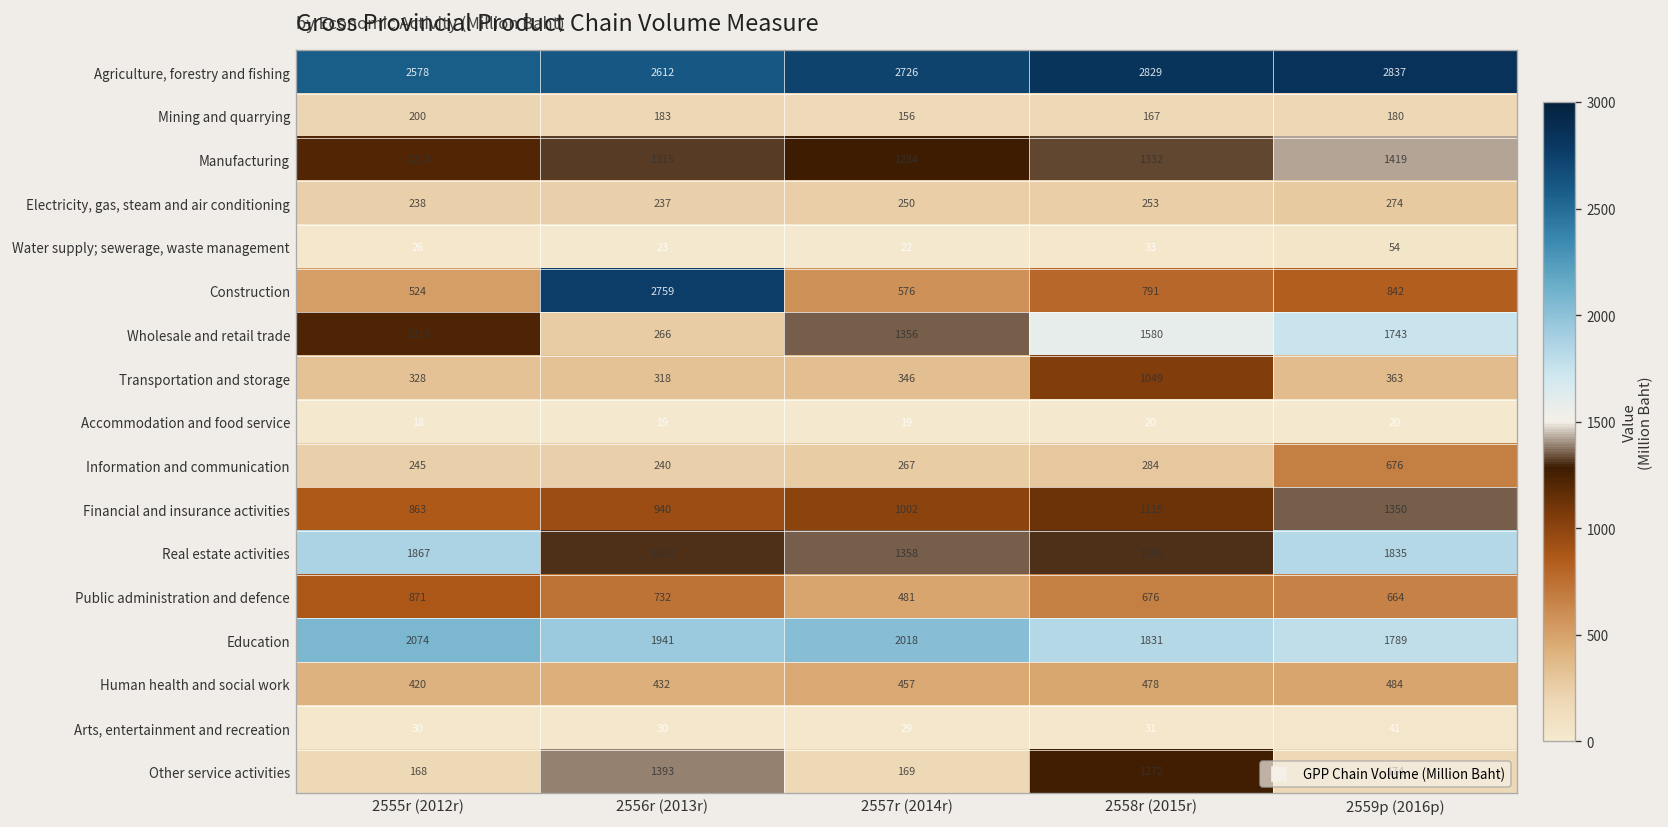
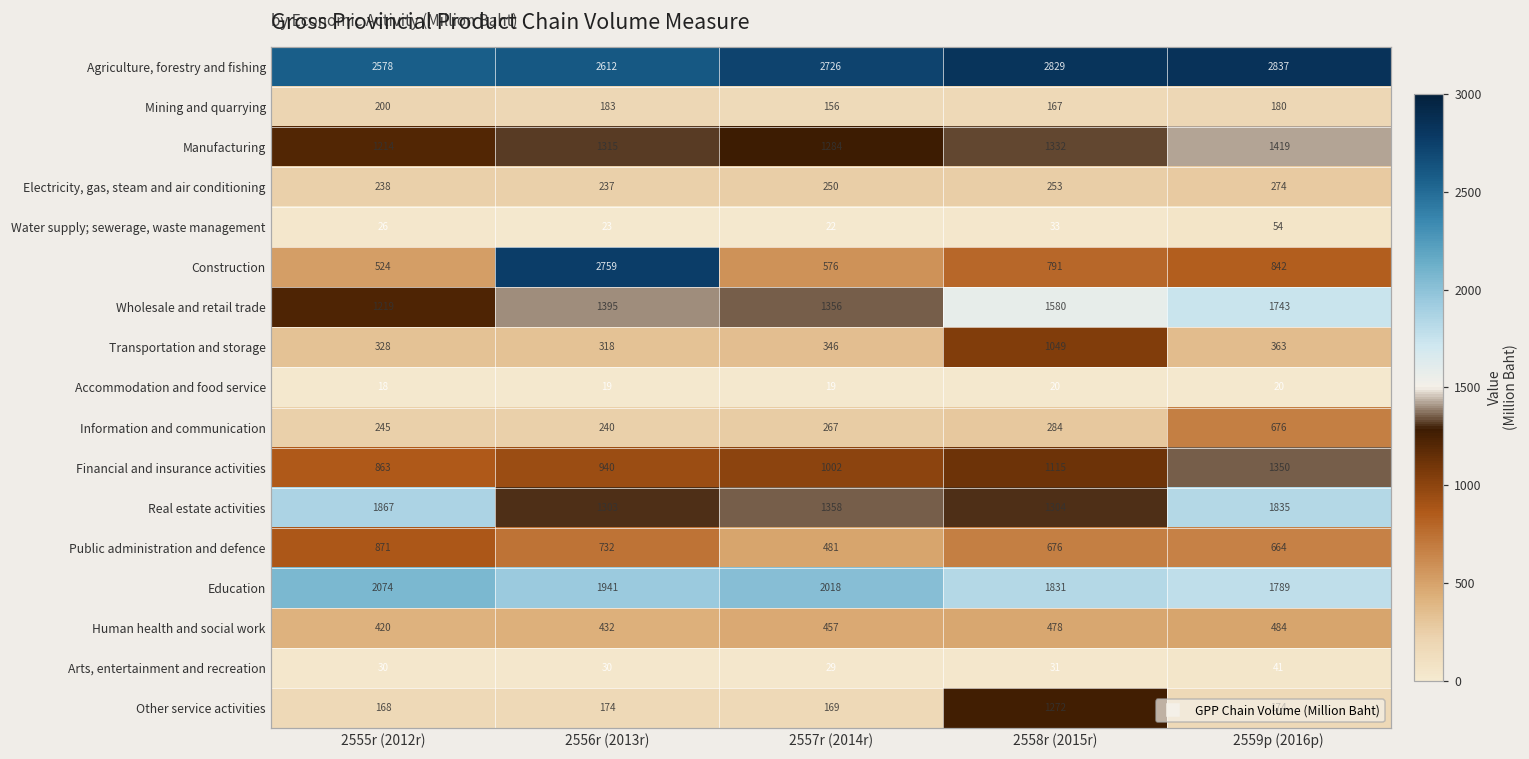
Wholesale and retail trade, 2556r (2013r): 266 -> 1395
Other service activities, 2556r (2013r): 1393 -> 174
